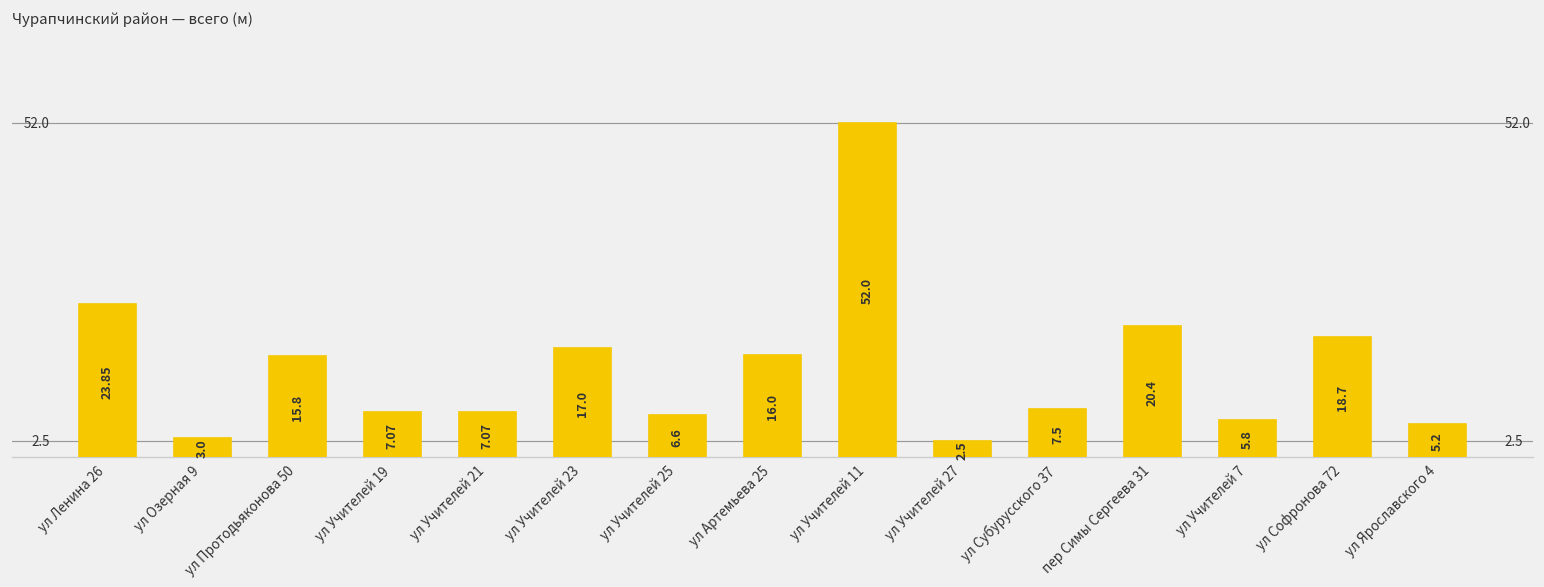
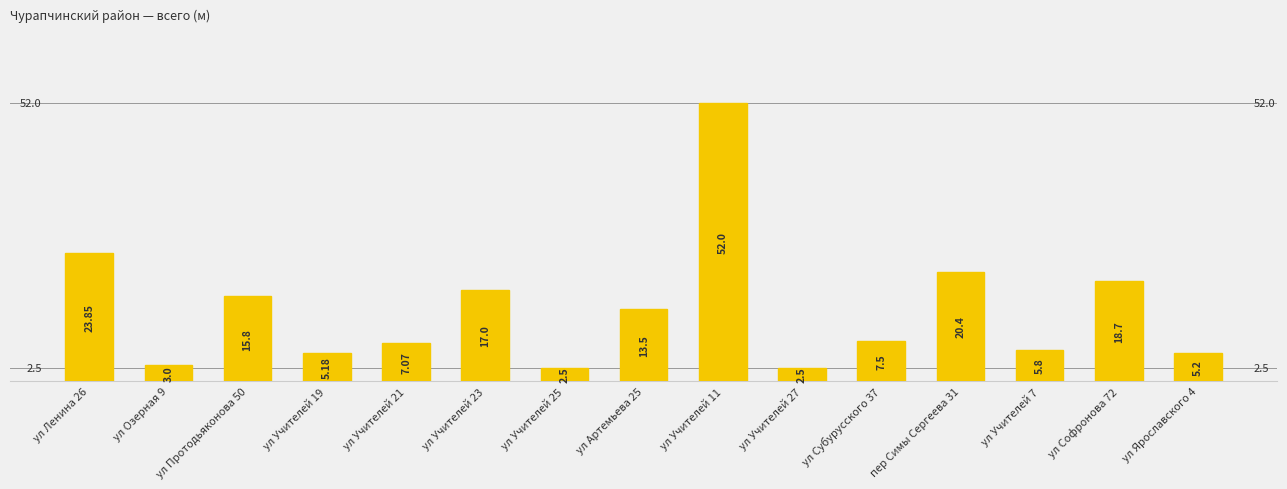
ул Учителей 19: 7.07 -> 5.18
ул Учителей 25: 6.6 -> 2.5
ул Артемьева 25: 16.0 -> 13.5
